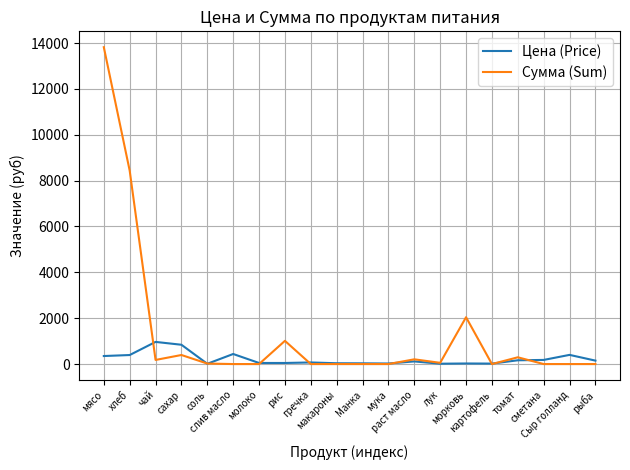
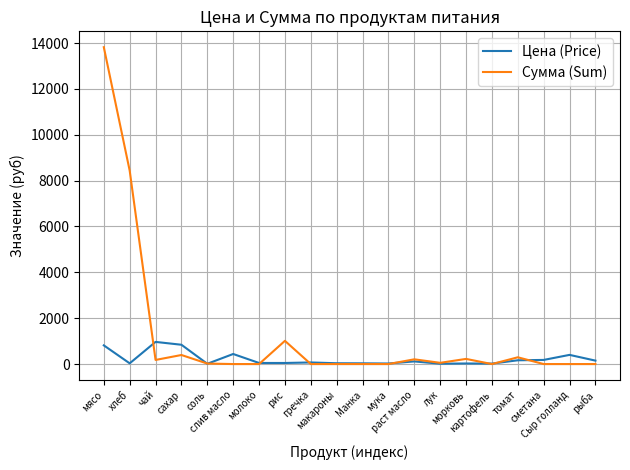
Цена (Price), мясо: 400 -> 800
Цена (Price), хлеб: 400 -> 0
Сумма (Sum), морковь: 2000 -> 200
